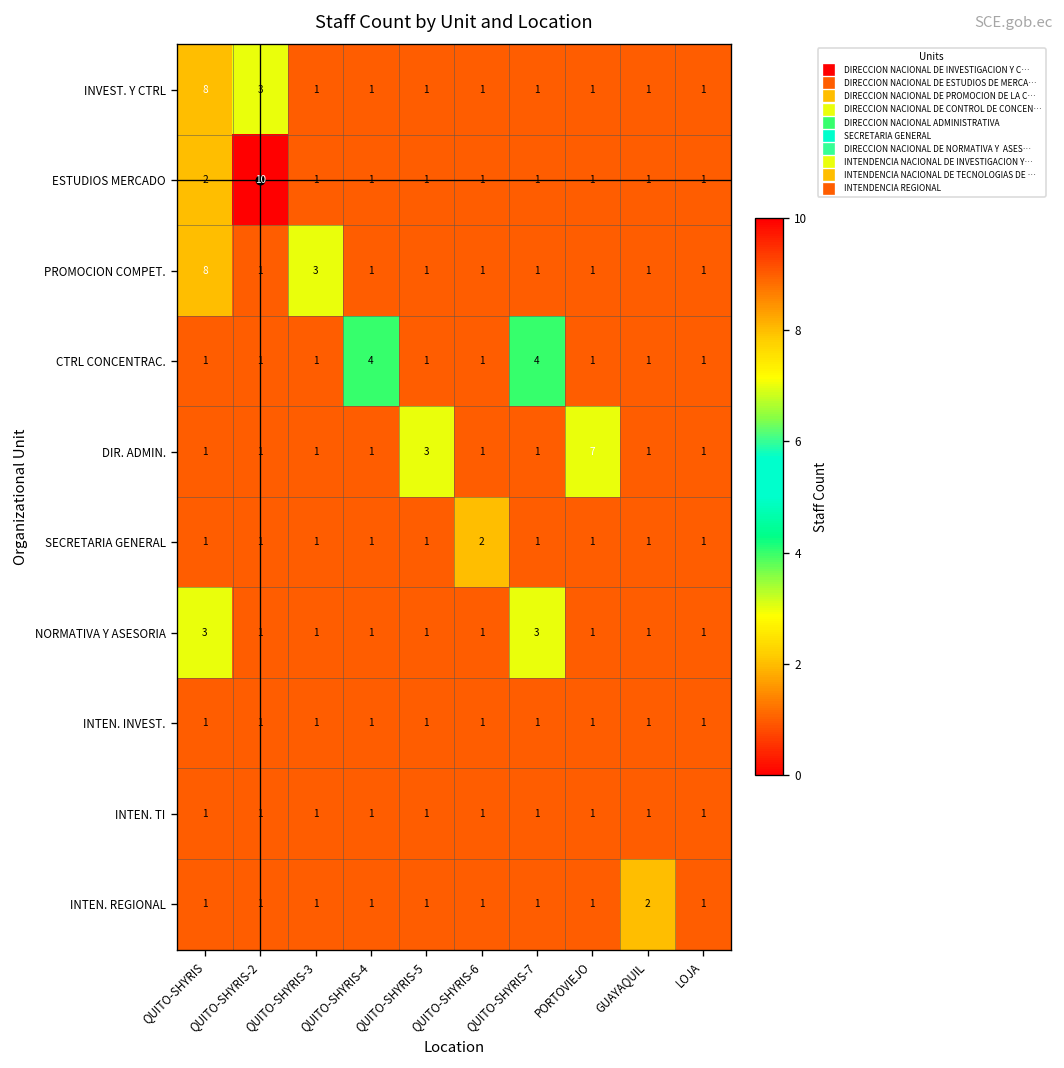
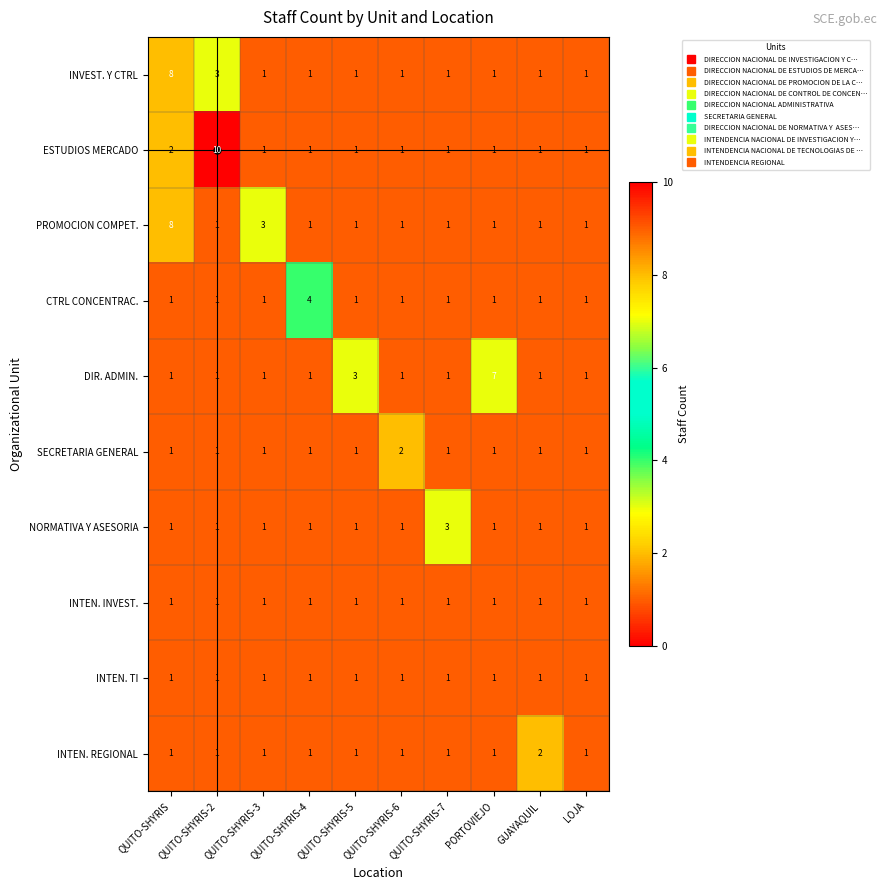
CTRL CONCENTRAC., QUITO-SHYRIS-7: 4 -> 1
NORMATIVA Y ASESORIA, QUITO-SHYRIS: 3 -> 1
